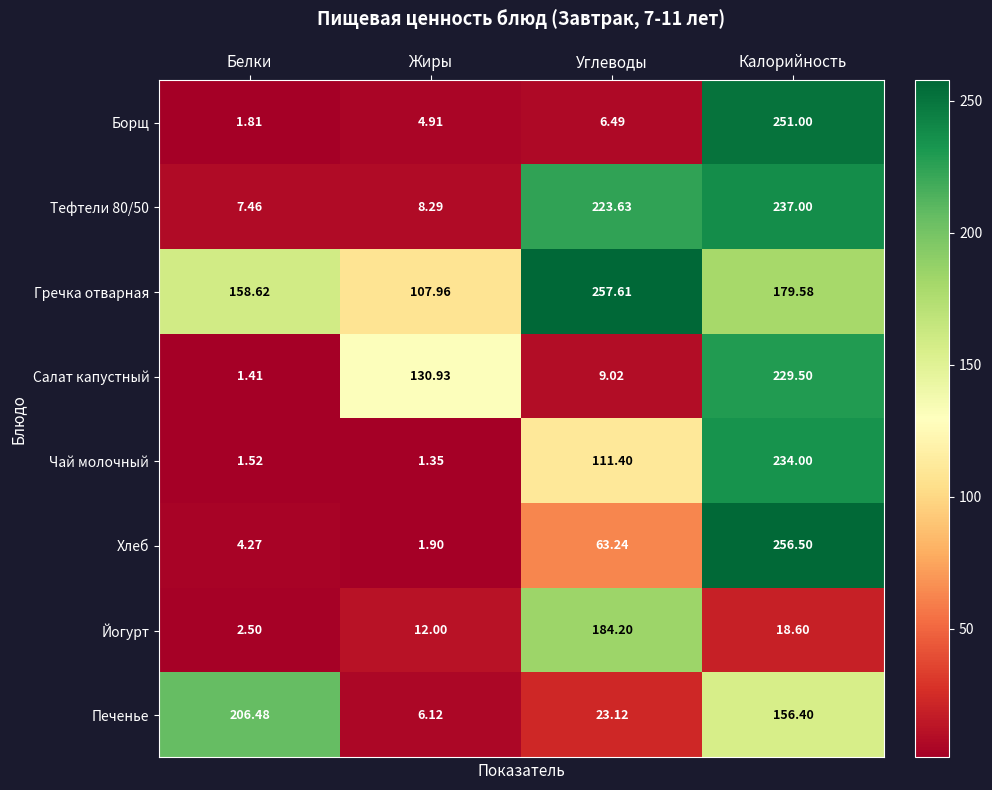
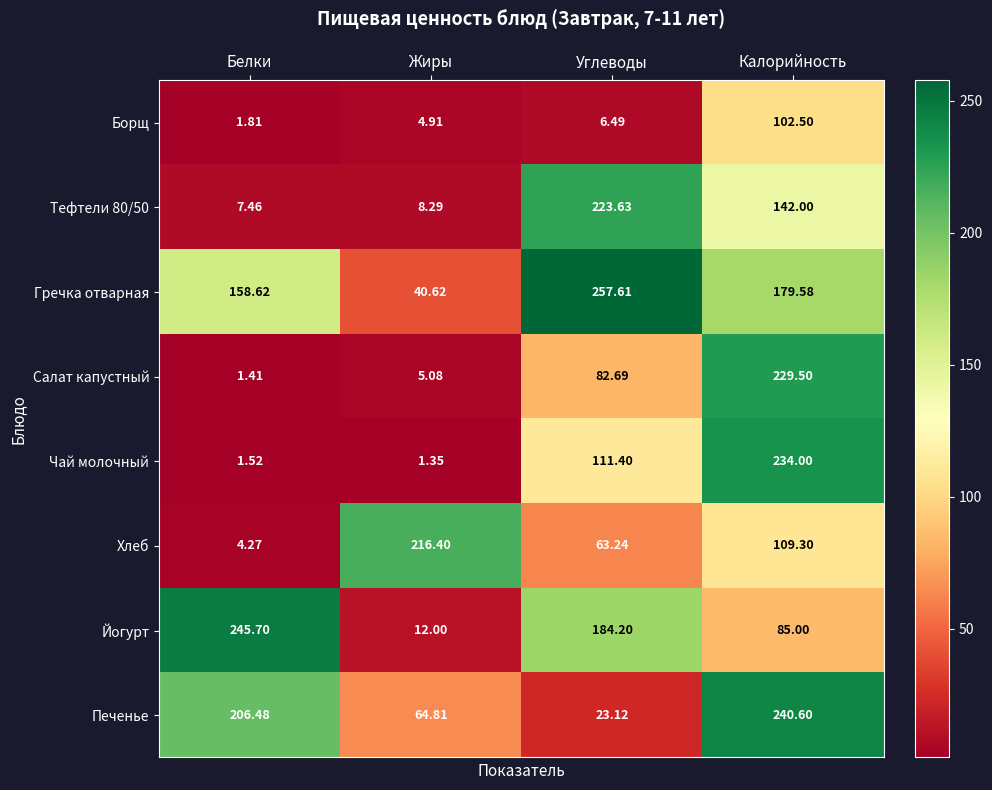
Борщ, Калорийность: 251.00 -> 102.50
Тефтели 80/50, Калорийность: 237.00 -> 142.00
Гречка отварная, Жиры: 107.96 -> 40.62
Салат капустный, Жиры: 130.93 -> 5.08
Салат капустный, Углеводы: 9.02 -> 82.69
Хлеб, Жиры: 1.90 -> 216.40
Хлеб, Калорийность: 256.50 -> 109.30
Йогурт, Белки: 2.50 -> 245.70
Йогурт, Калорийность: 18.60 -> 85.00
Печенье, Жиры: 6.12 -> 64.81
Печенье, Калорийность: 156.40 -> 240.60
